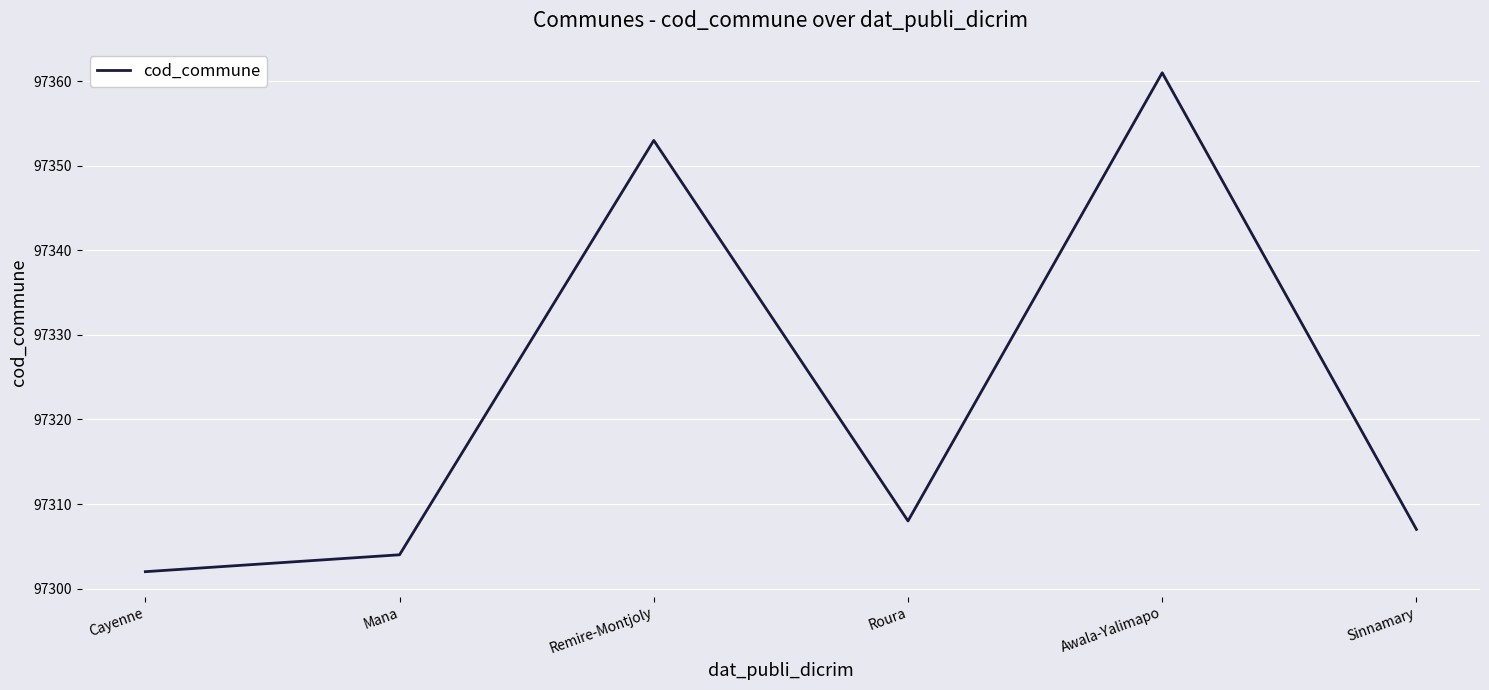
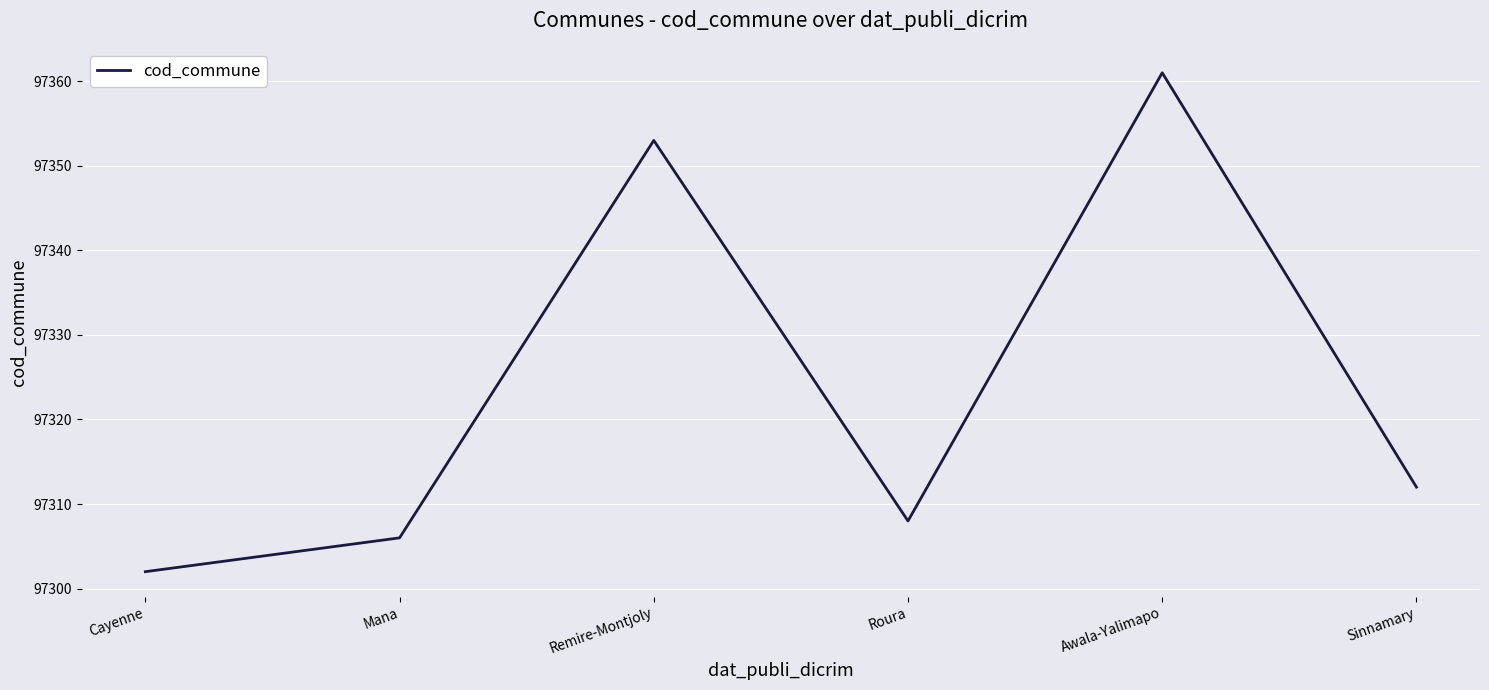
Mana: 97304 -> 97306
Sinnamary: 97307 -> 97312
